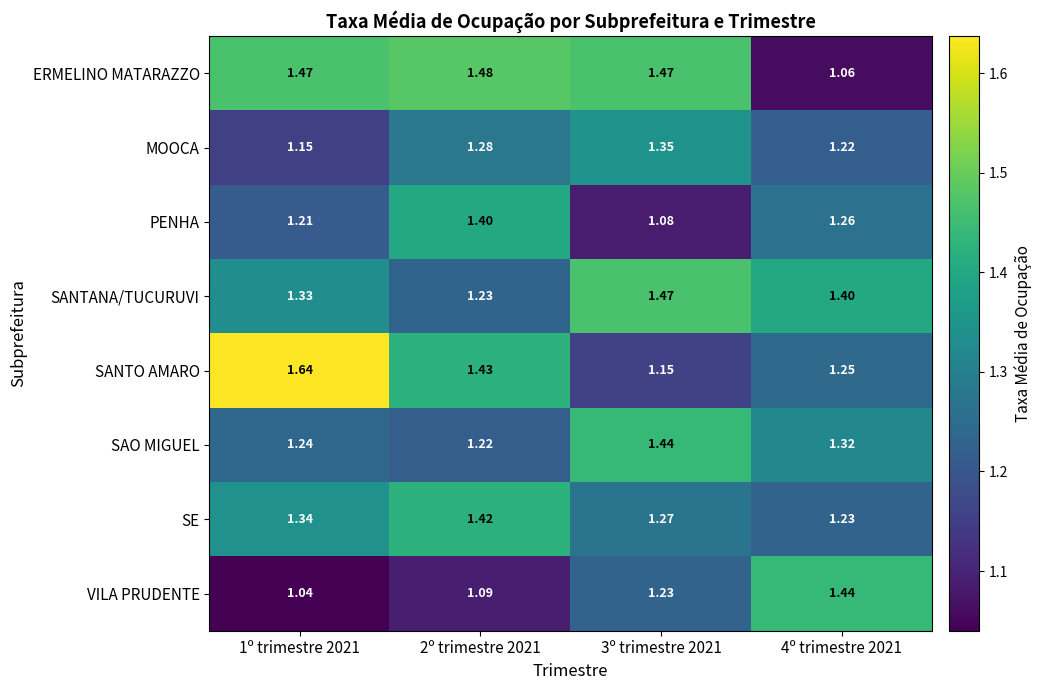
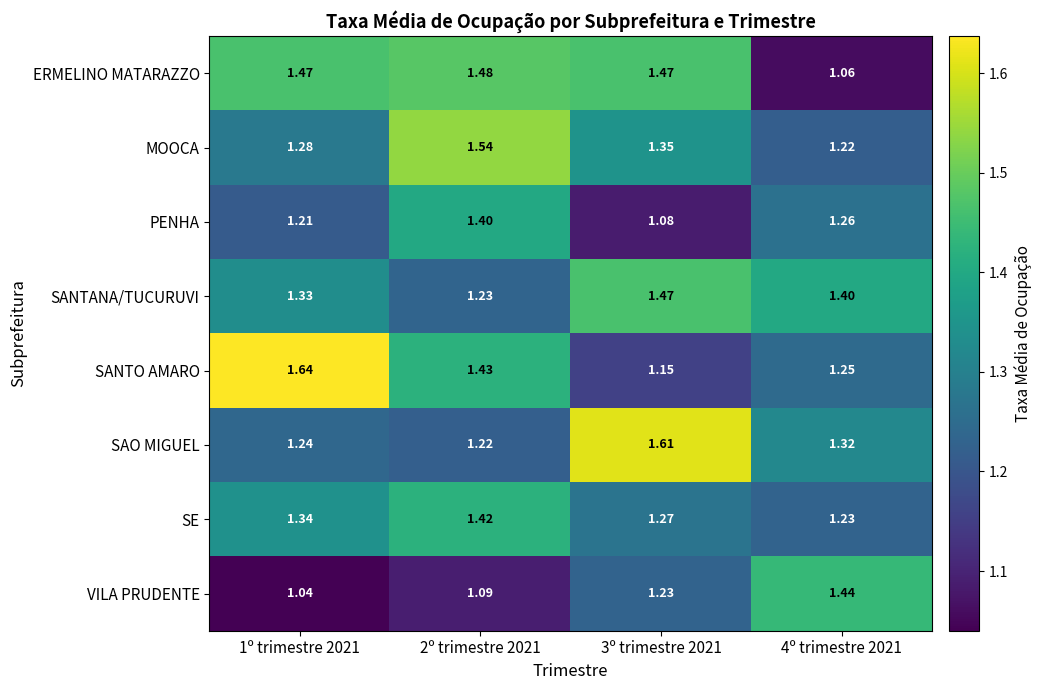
MOOCA, 1º trimestre 2021: 1.15 -> 1.28
MOOCA, 2º trimestre 2021: 1.28 -> 1.54
SAO MIGUEL, 3º trimestre 2021: 1.44 -> 1.61
